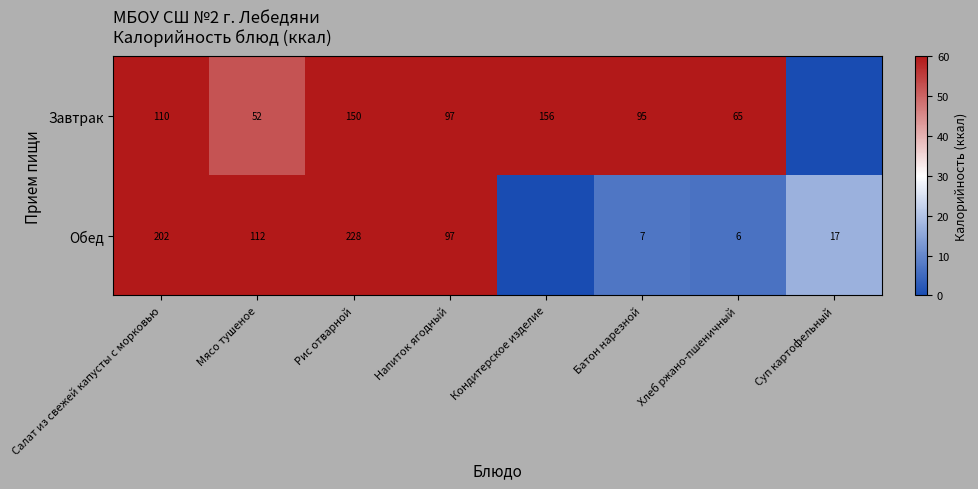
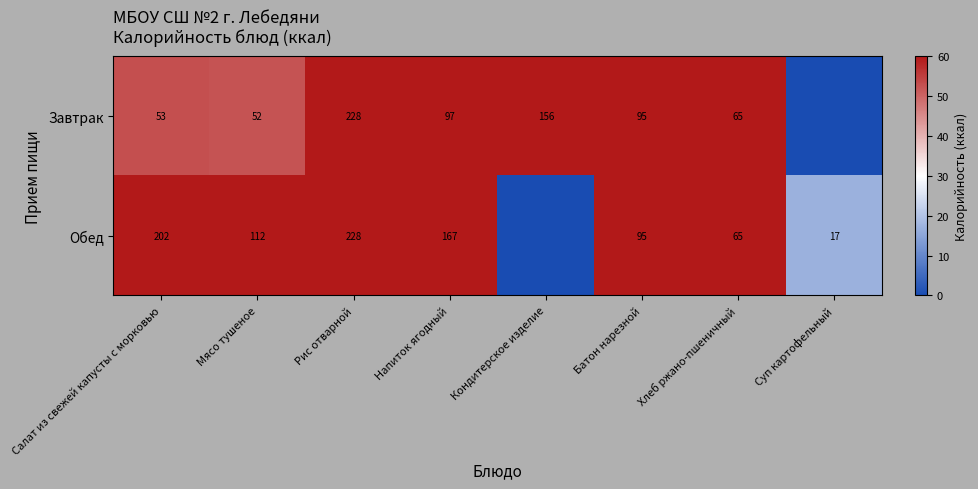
Завтрак, Салат из свежей капусты с морковью: 110 -> 53
Завтрак, Рис отварной: 150 -> 228
Обед, Напиток ягодный: 97 -> 167
Обед, Батон нарезной: 7 -> 95
Обед, Хлеб ржано-пшеничный: 6 -> 65
